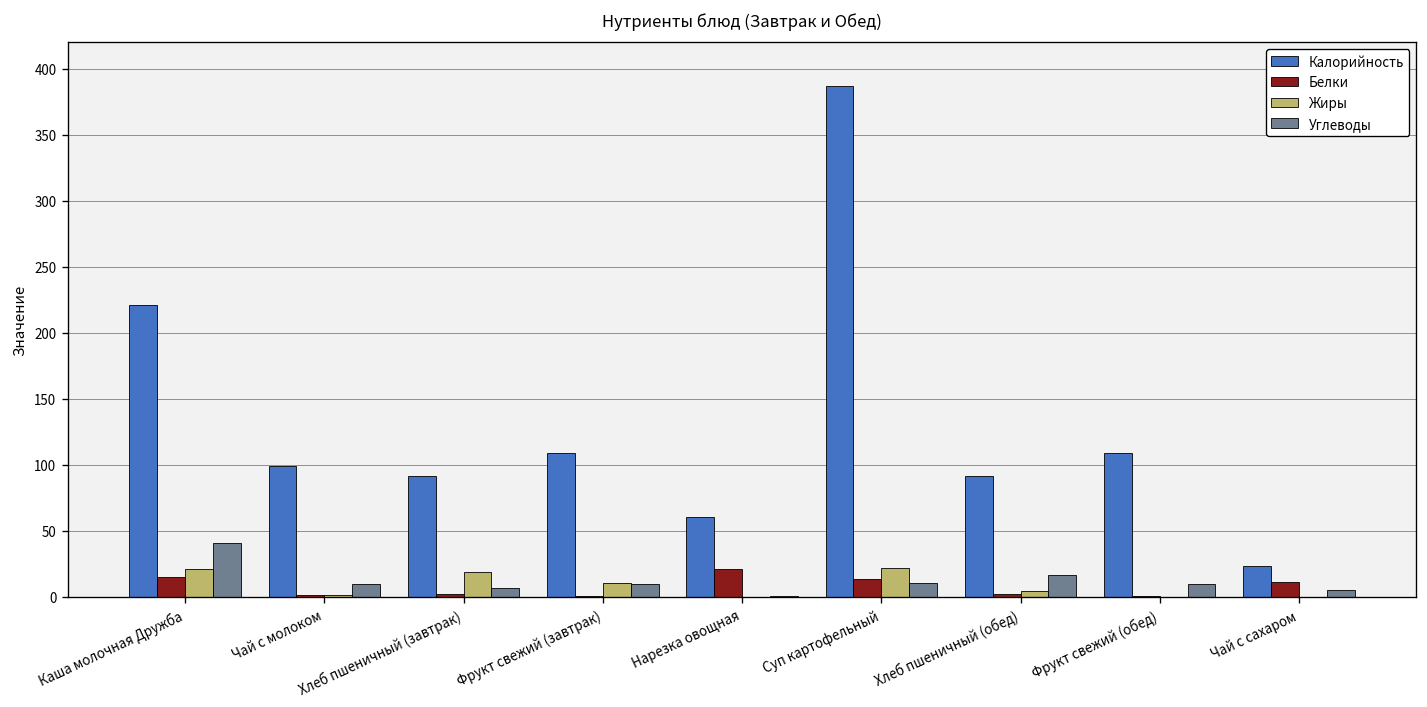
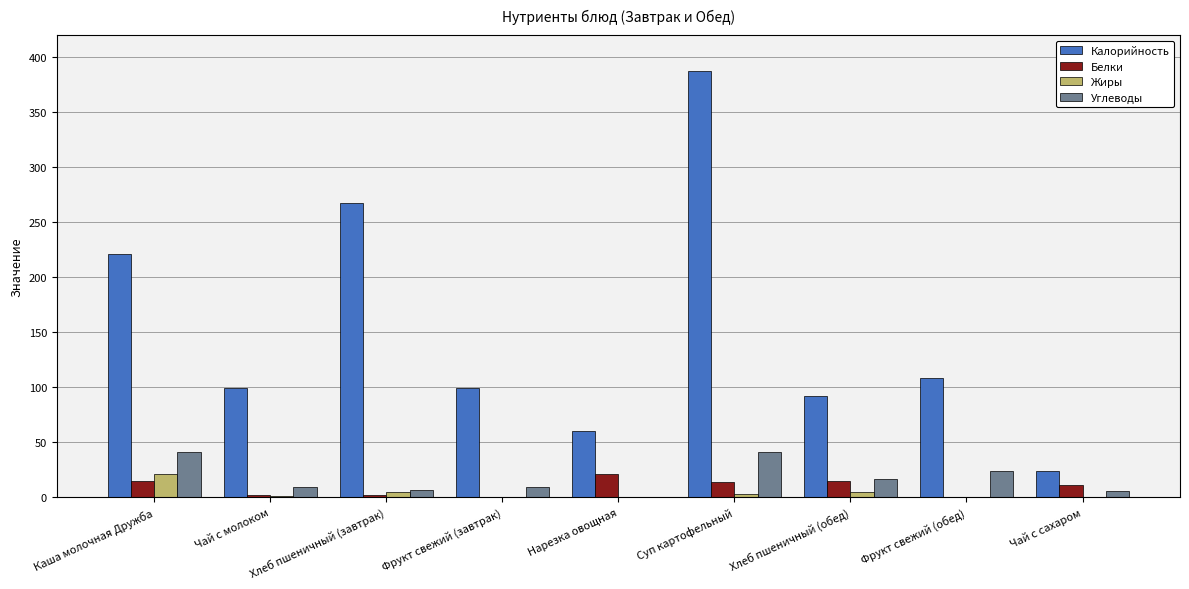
Калорийность, Хлеб пшеничный (завтрак): 92 -> 268
Жиры, Хлеб пшеничный (завтрак): 18 -> 5
Калорийность, Фрукт свежий (завтрак): 109 -> 100
Жиры, Фрукт свежий (завтрак): 10 -> 0
Жиры, Суп картофельный: 22 -> 3
Углеводы, Суп картофельный: 10 -> 41
Белки, Хлеб пшеничный (обед): 2 -> 15
Углеводы, Фрукт свежий (обед): 10 -> 24
